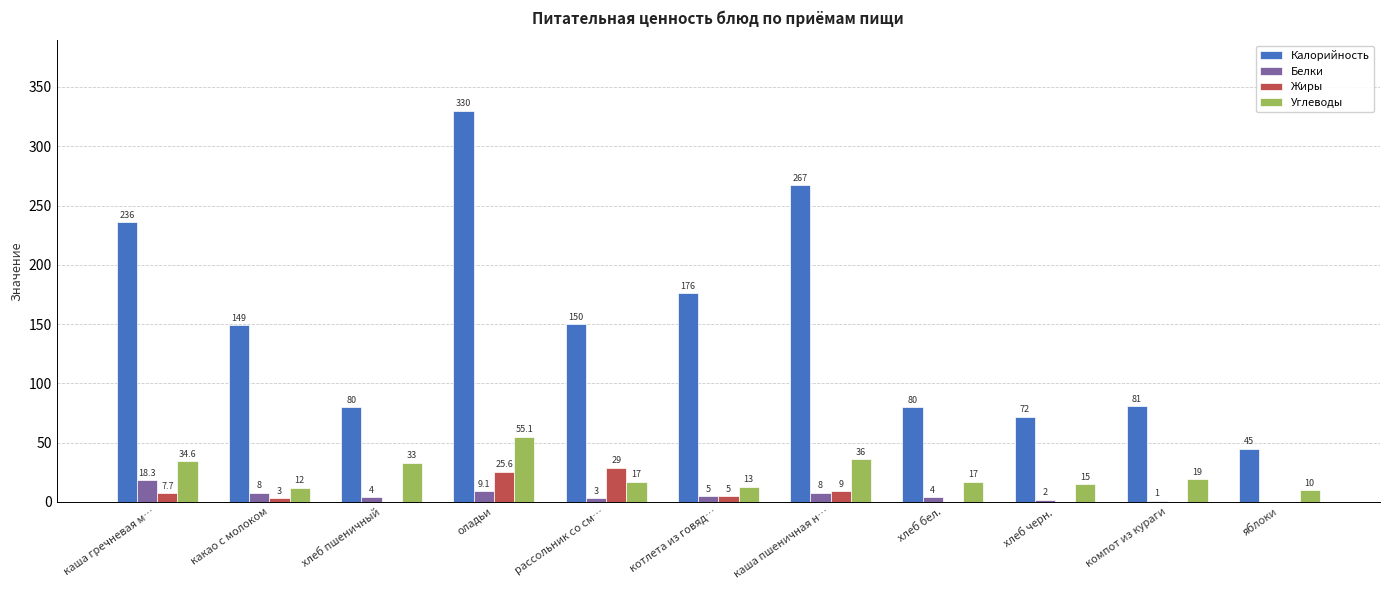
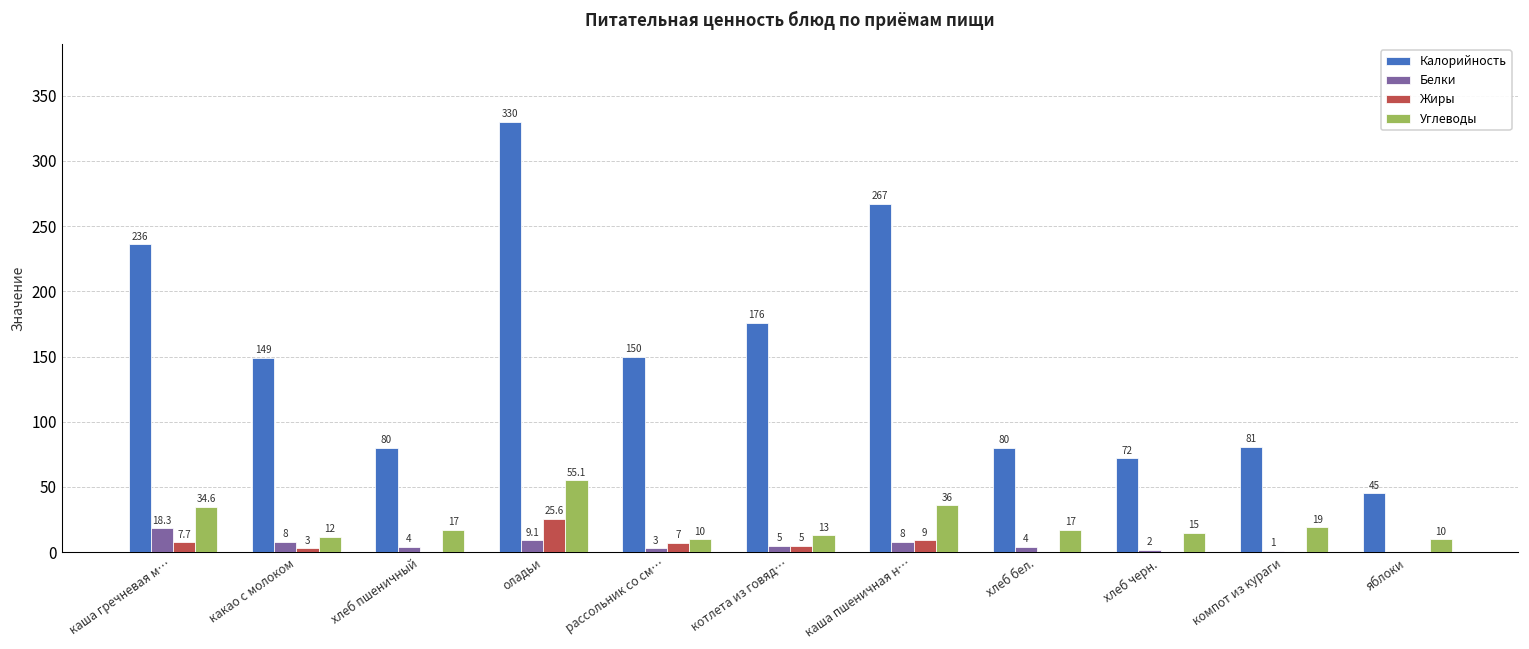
Углеводы, хлеб пшеничный: 33 -> 17
Жиры, рассольник со см…: 29 -> 7
Углеводы, рассольник со см…: 17 -> 10
